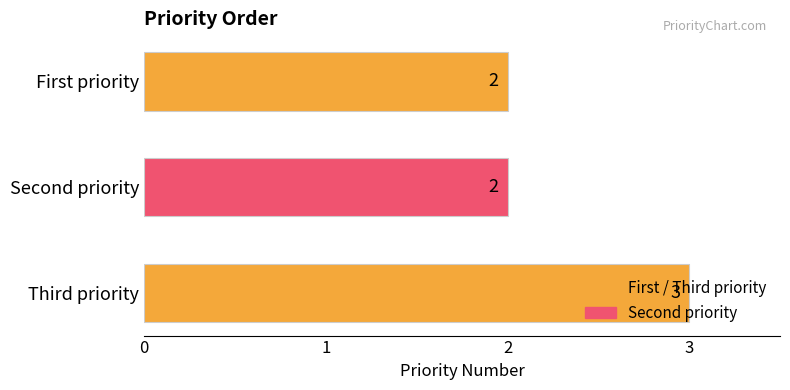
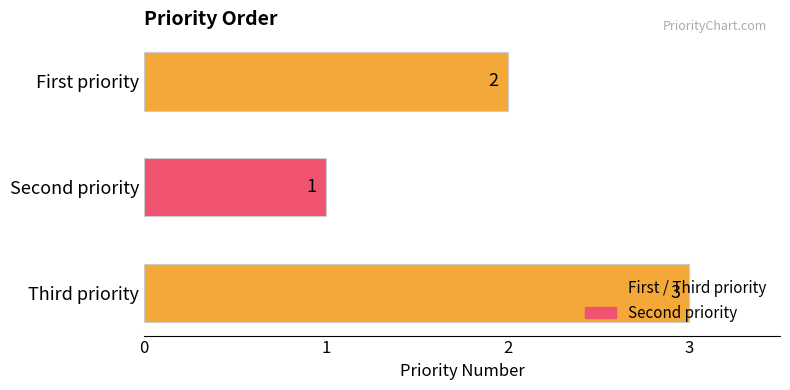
Second priority: 2 -> 1
